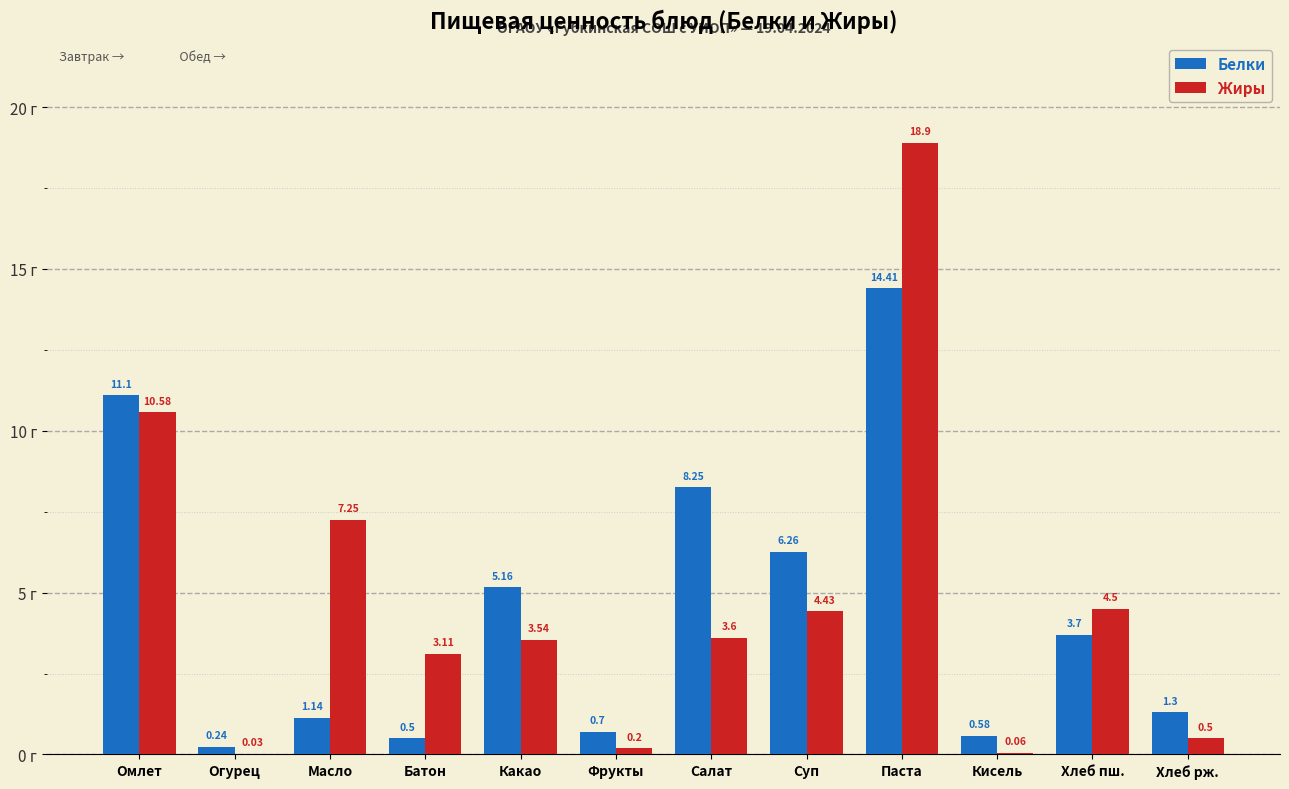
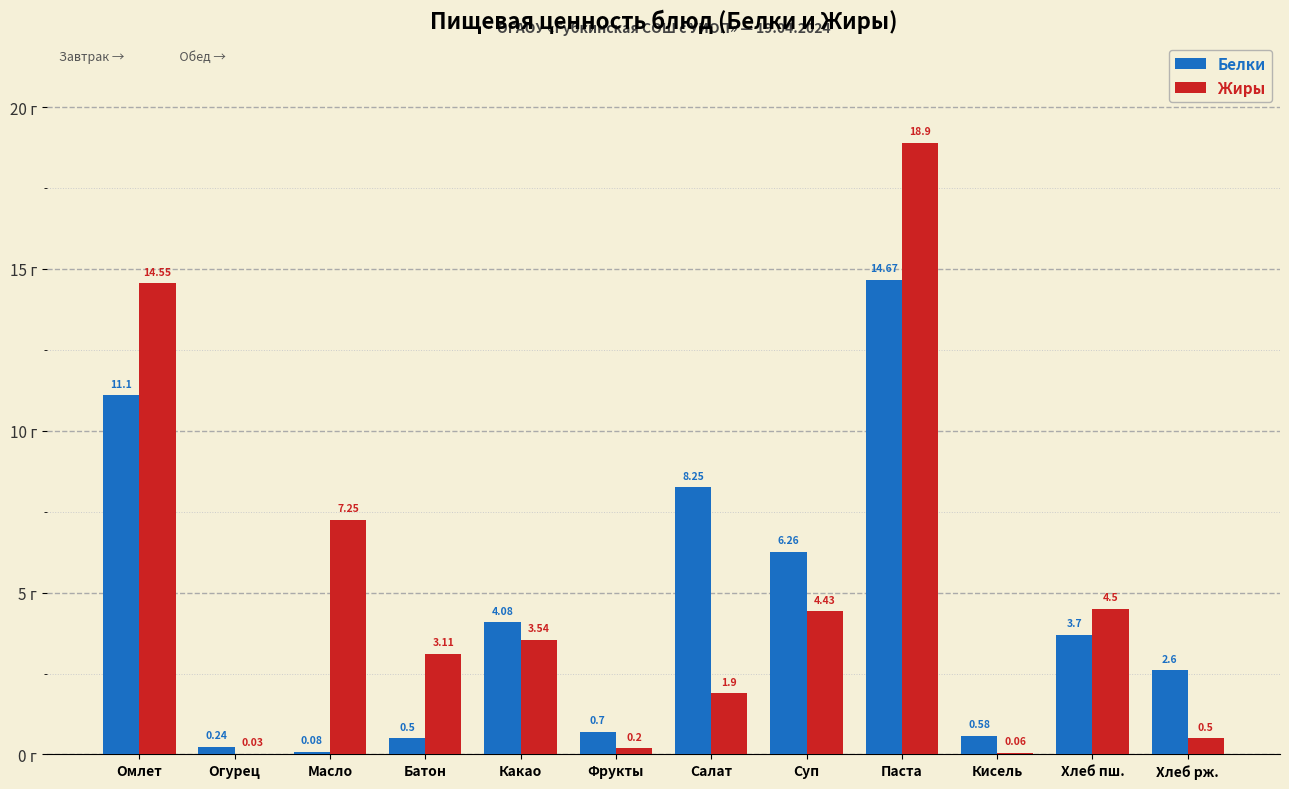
Жиры, Омлет: 10.58 -> 14.55
Белки, Масло: 1.14 -> 0.08
Белки, Какао: 5.16 -> 4.08
Жиры, Салат: 3.6 -> 1.9
Белки, Паста: 14.41 -> 14.67
Белки, Хлеб рж.: 1.3 -> 2.6
